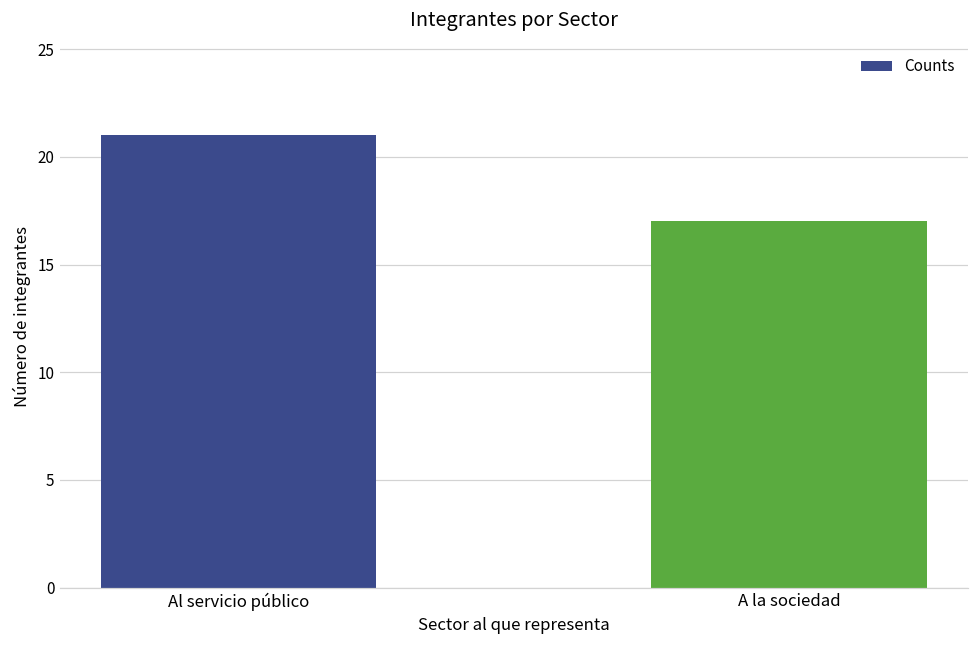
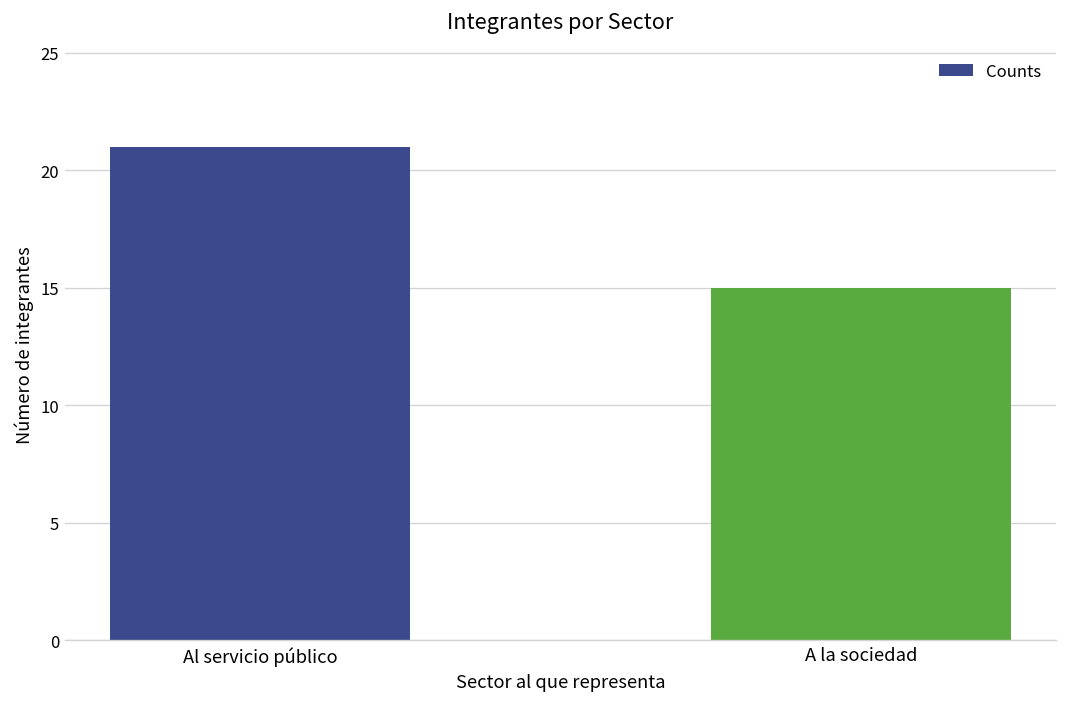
A la sociedad: 17 -> 15
